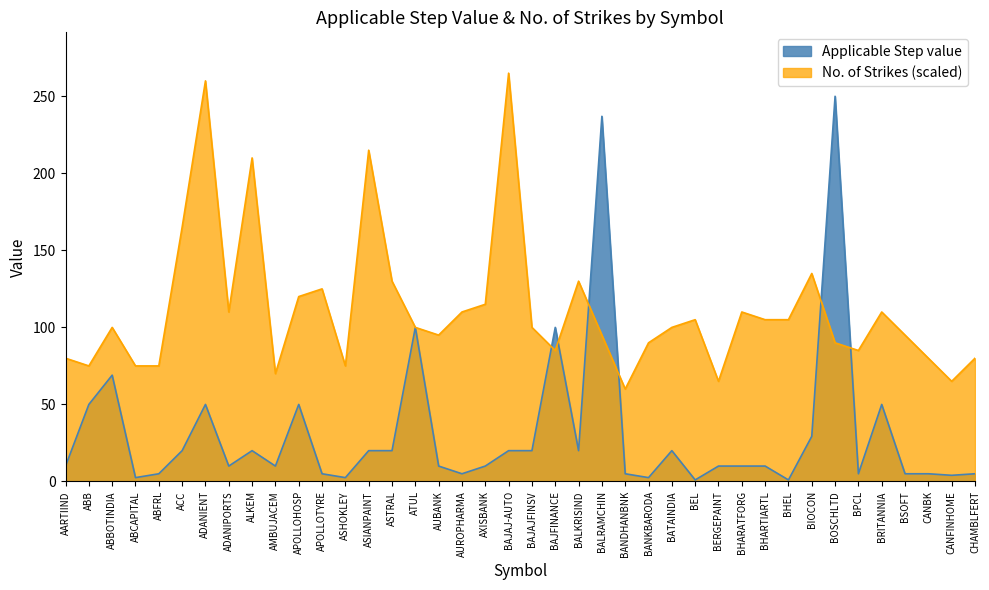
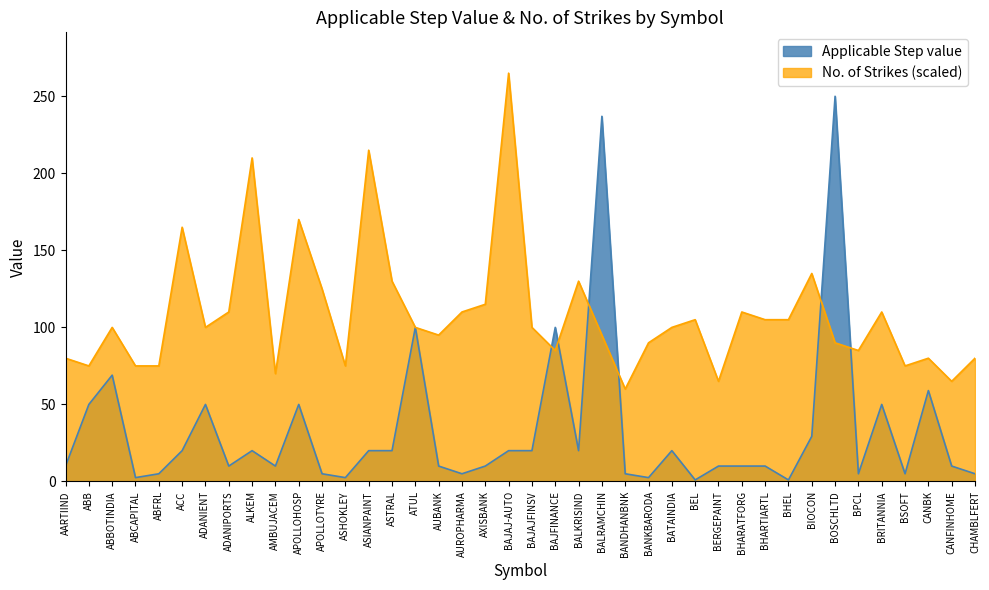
No. of Strikes (scaled), ADANIENT: 260 -> 100
No. of Strikes (scaled), APOLLOHOSP: 120 -> 170
No. of Strikes (scaled), BSOFT: 95 -> 75
Applicable Step value, CANBK: 5 -> 59
Applicable Step value, CANFINHOME: 4 -> 10
